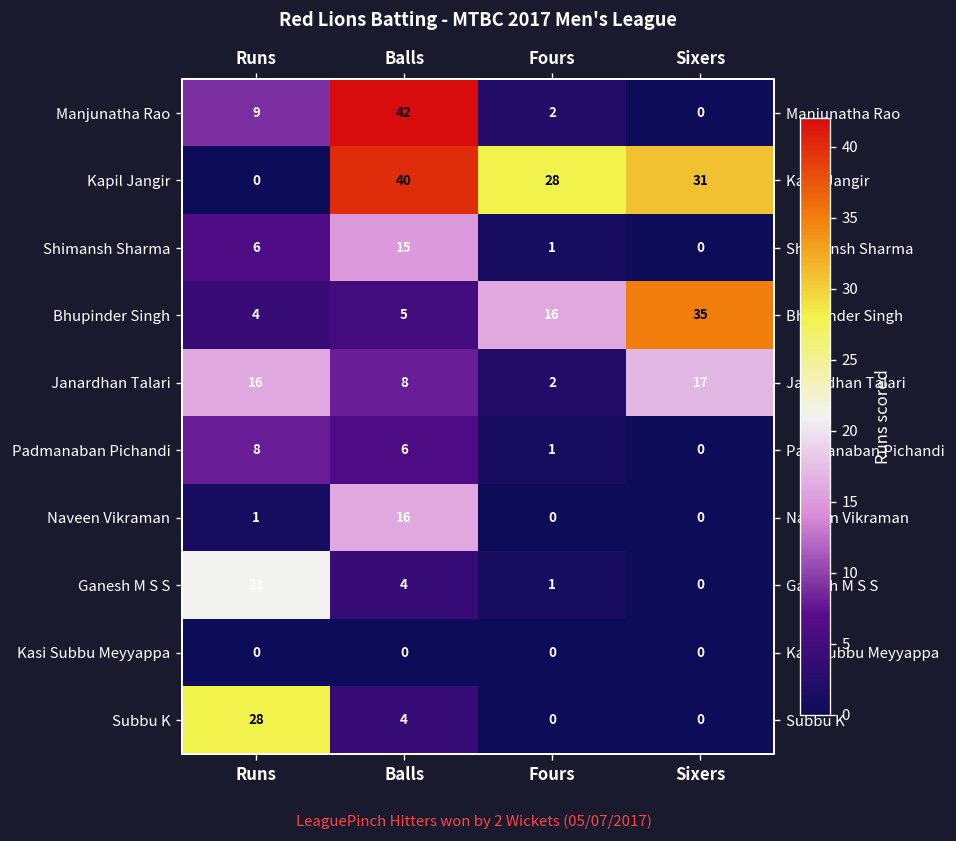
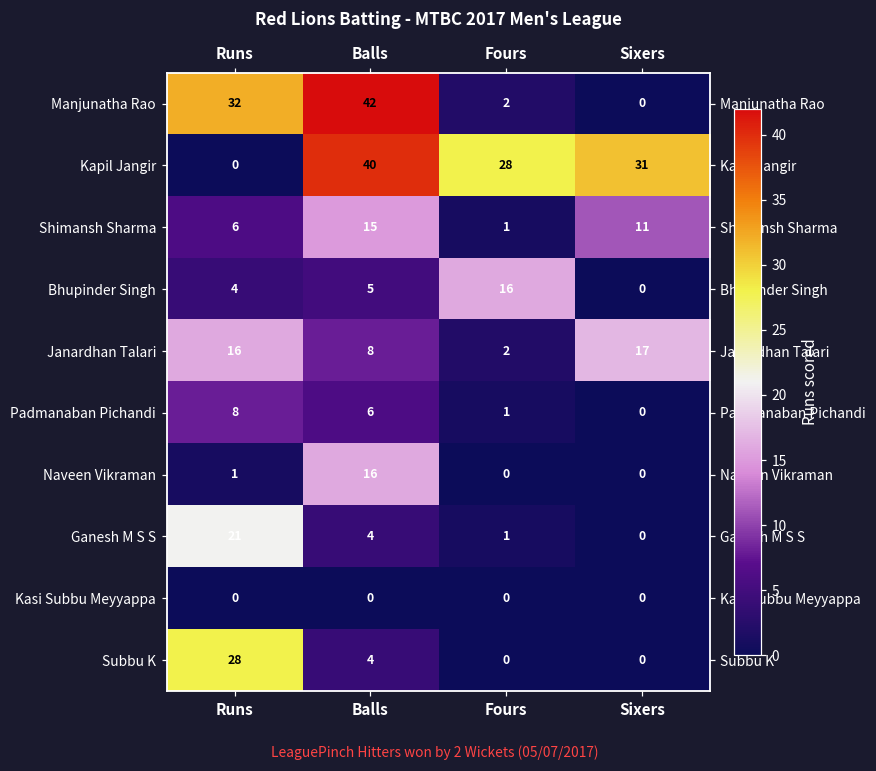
Manjunatha Rao, Runs: 9 -> 32
Shimansh Sharma, Sixers: 0 -> 11
Bhupinder Singh, Sixers: 35 -> 0
